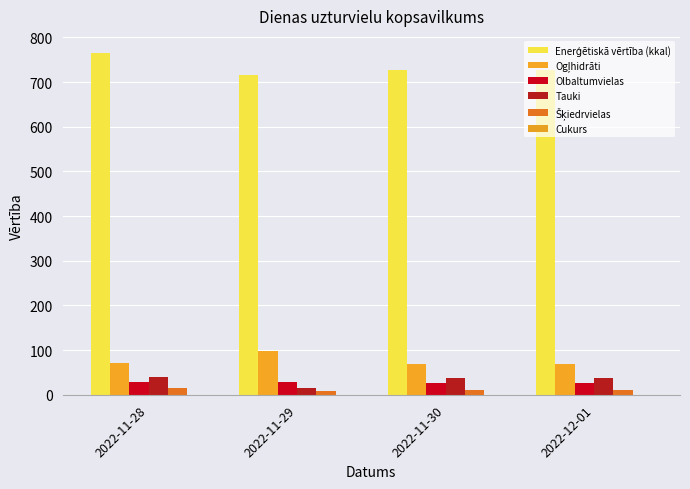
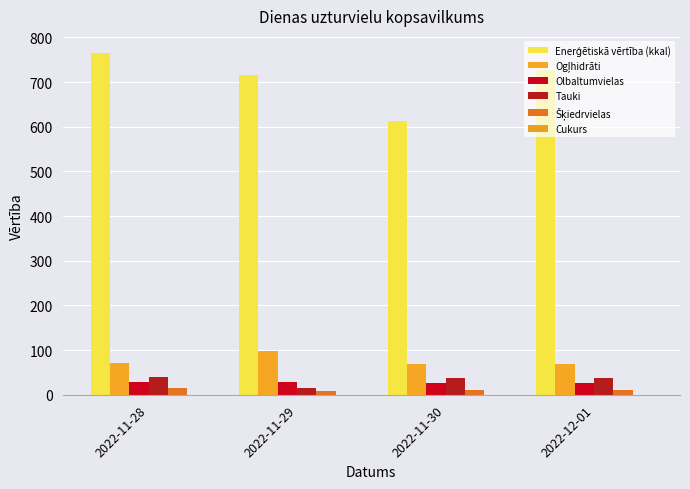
Enerģētiskā vērtība (kkal), 2022-11-30: 730 -> 610
